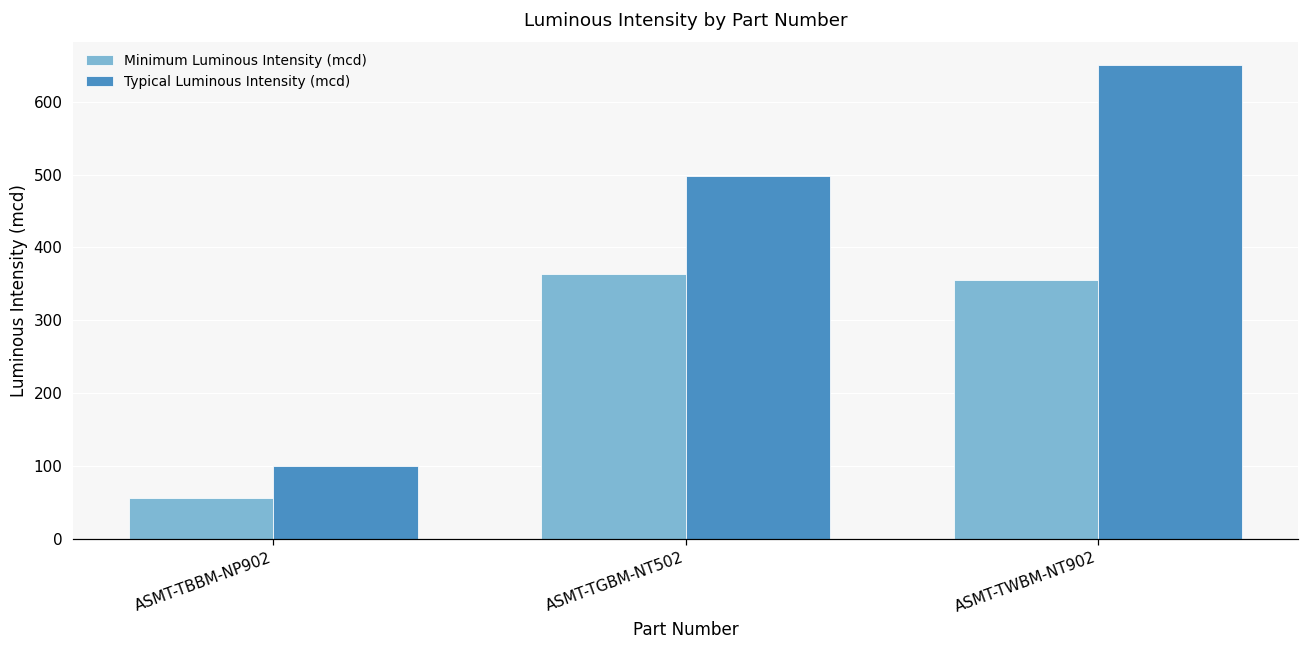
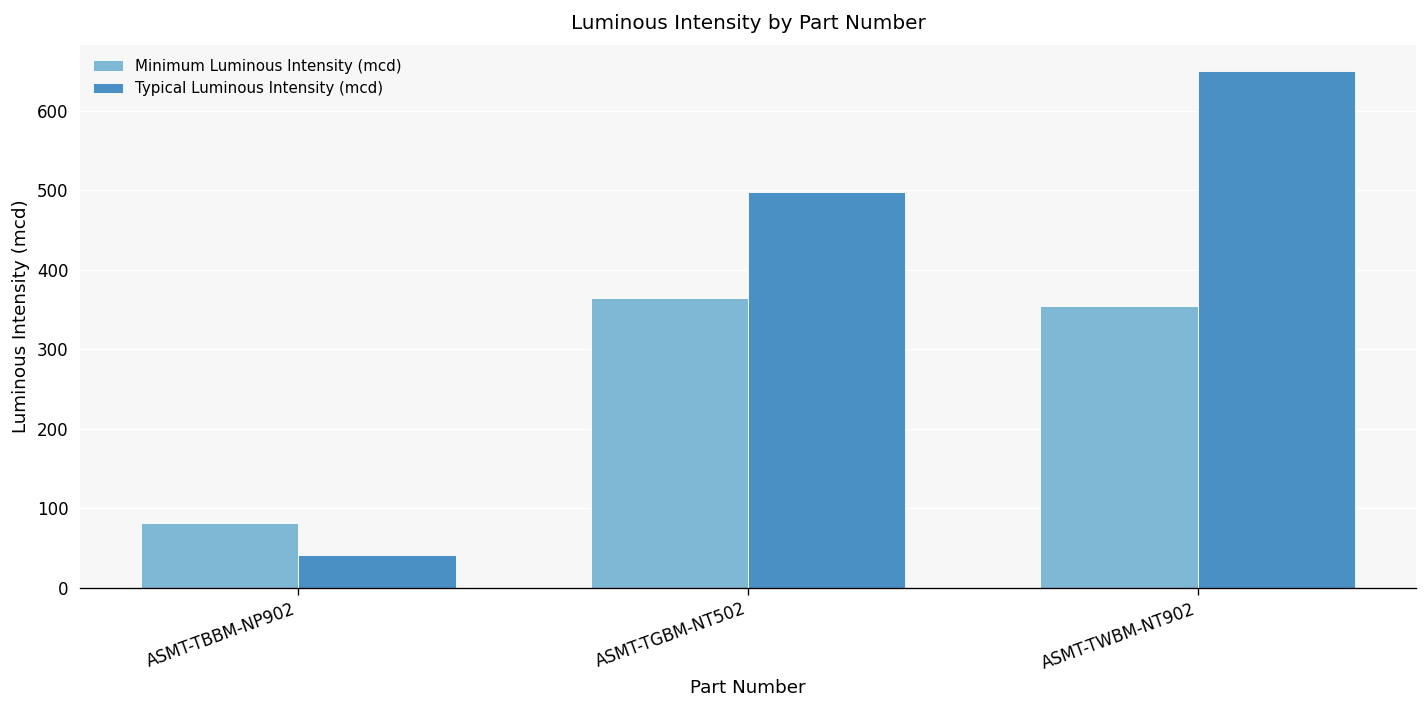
Minimum Luminous Intensity (mcd), ASMT-TBBM-NP902: 60 -> 80
Typical Luminous Intensity (mcd), ASMT-TBBM-NP902: 100 -> 40
